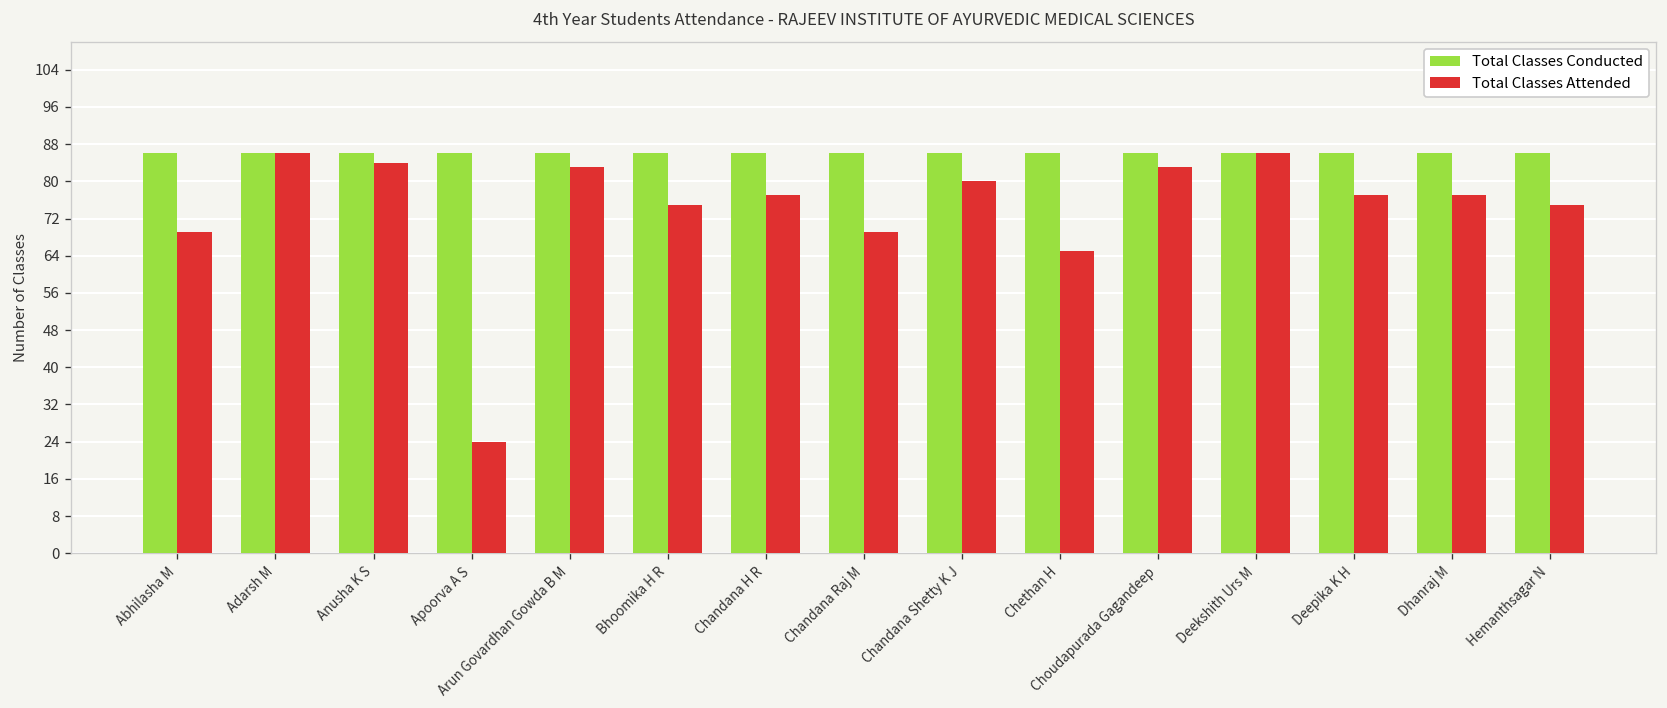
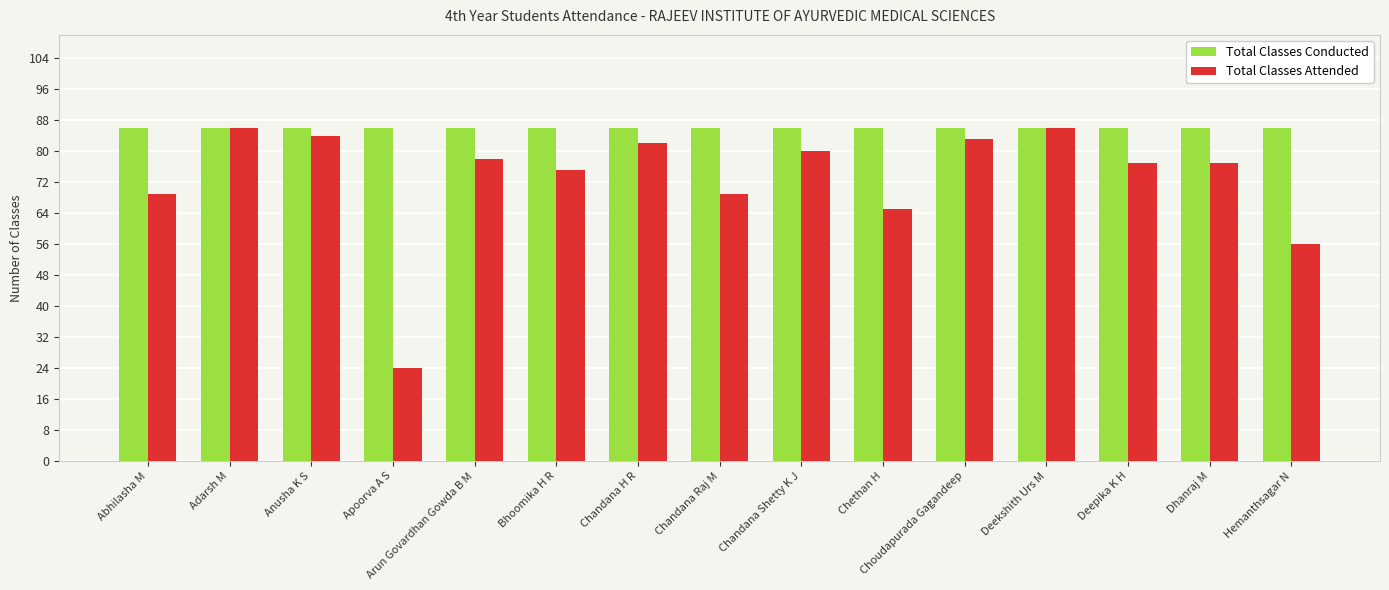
Total Classes Attended, Arun Govardhan Gowda B M: 83 -> 78
Total Classes Attended, Chandana H R: 77 -> 82
Total Classes Attended, Hemanthsagar N: 75 -> 56
